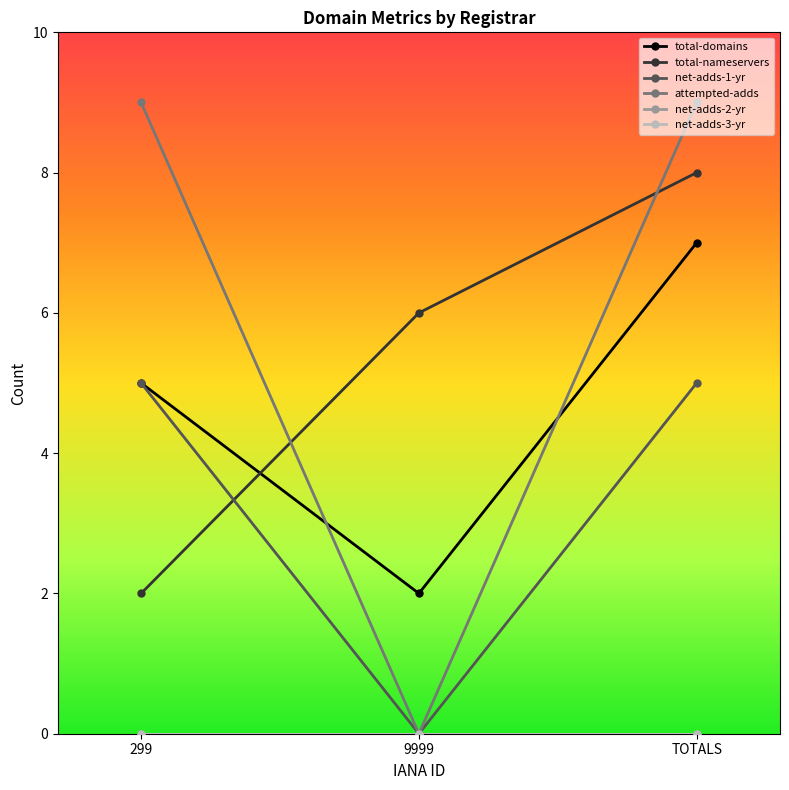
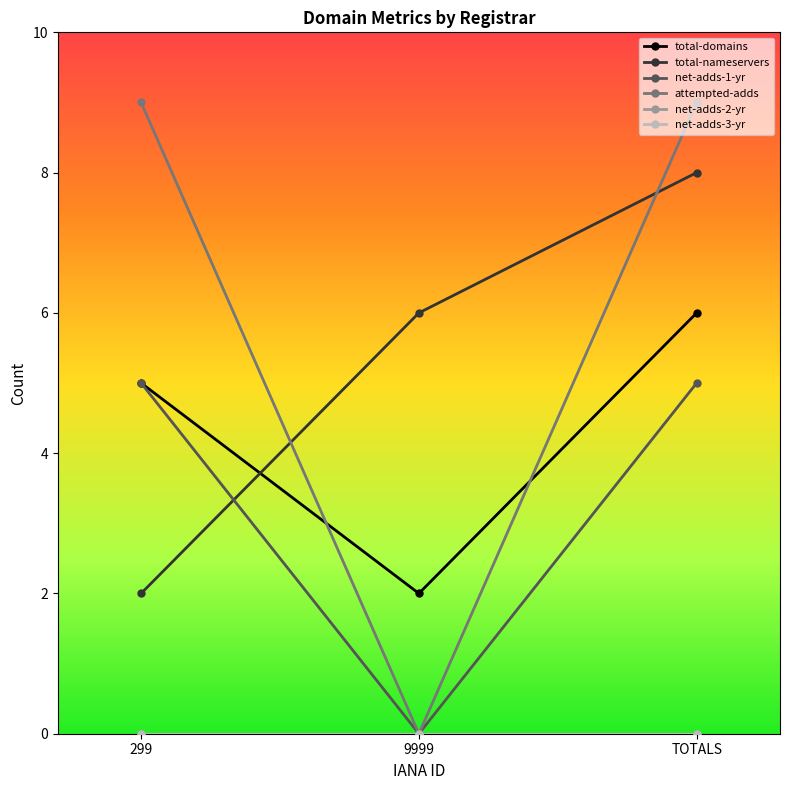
total-domains, TOTALS: 7 -> 6
